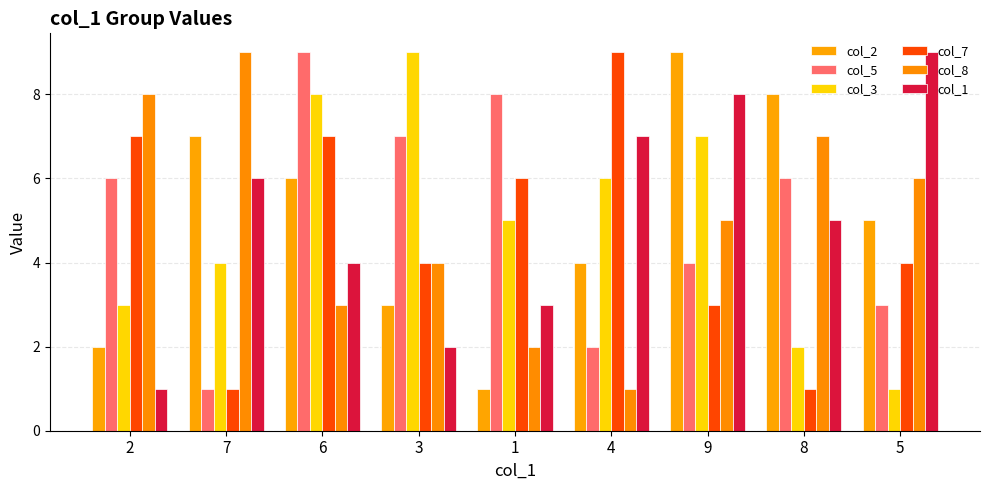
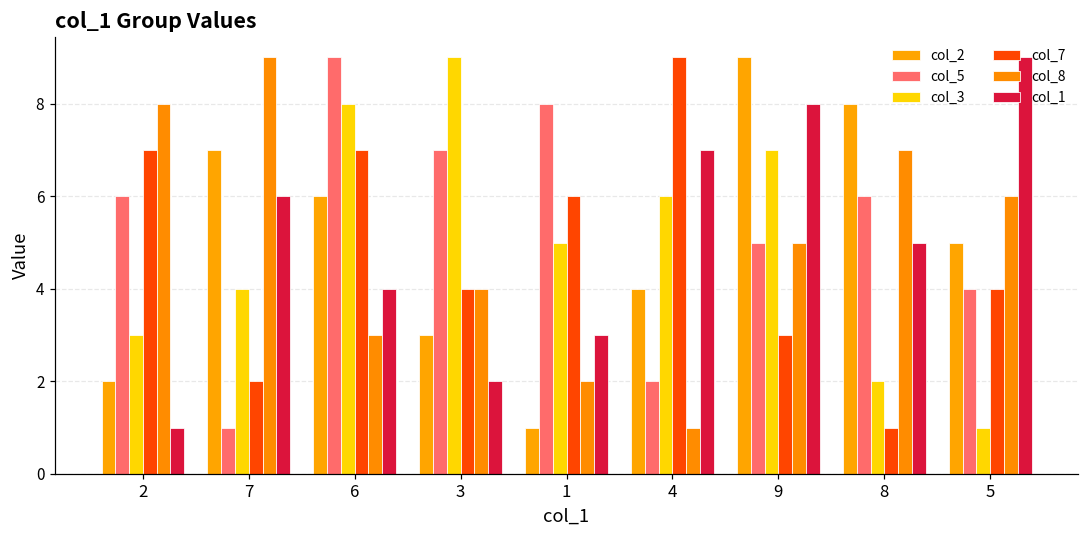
col_7, 7: 1 -> 2
col_5, 9: 4 -> 5
col_5, 5: 3 -> 4
